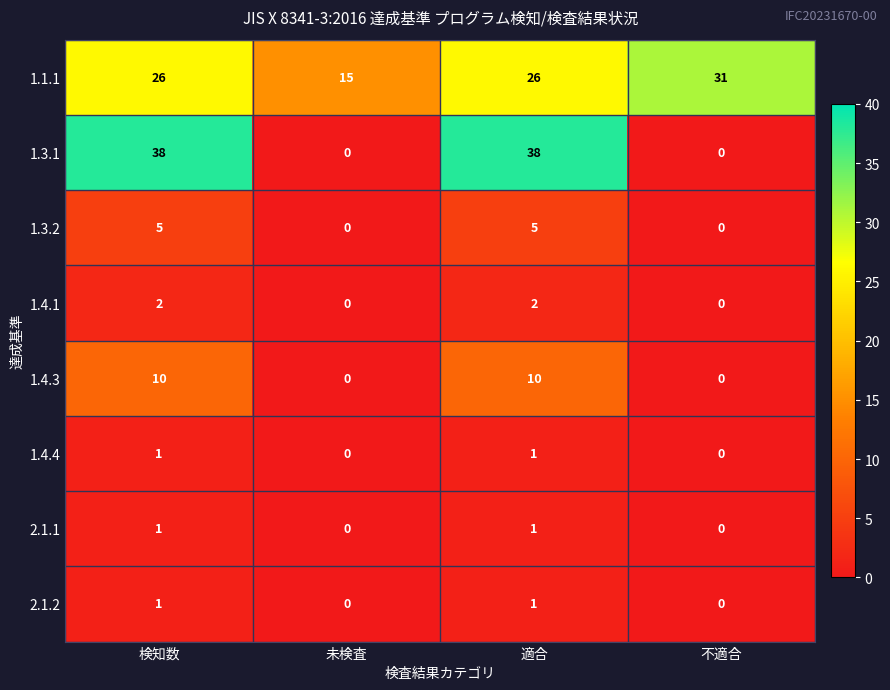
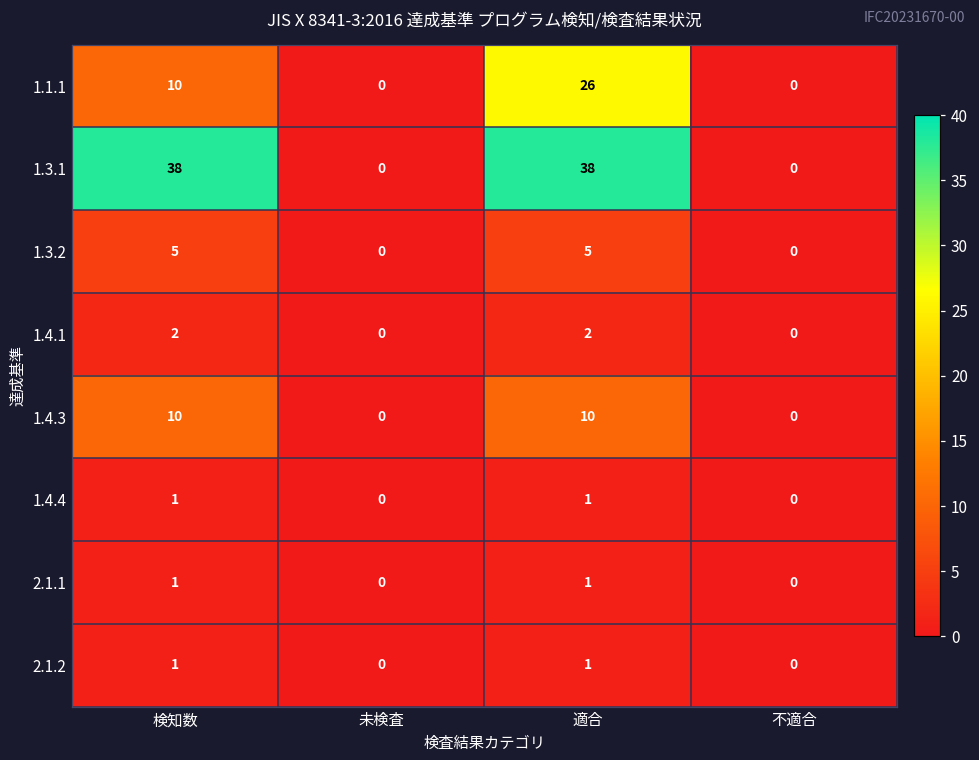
1.1.1, 検知数: 26 -> 10
1.1.1, 未検査: 15 -> 0
1.1.1, 不適合: 31 -> 0
